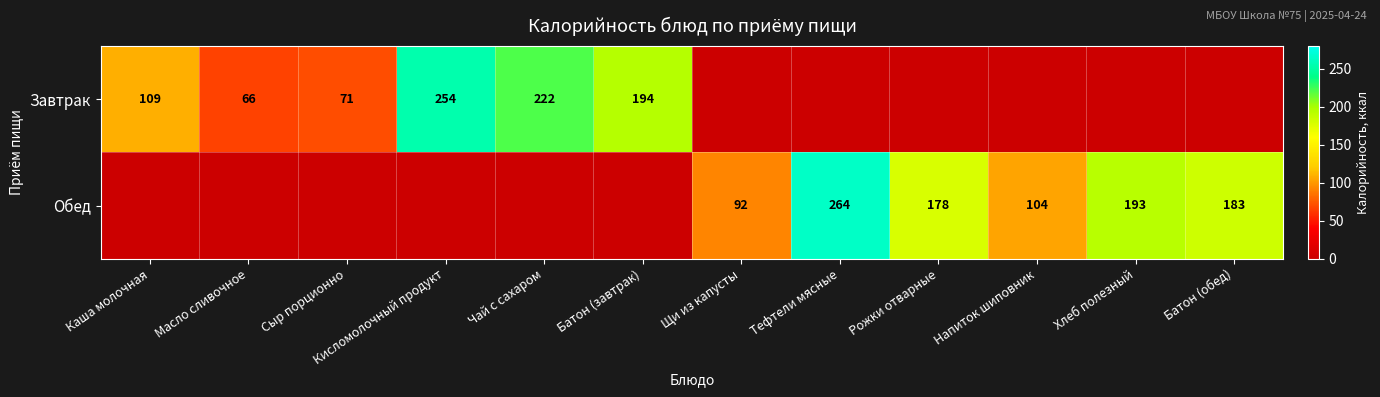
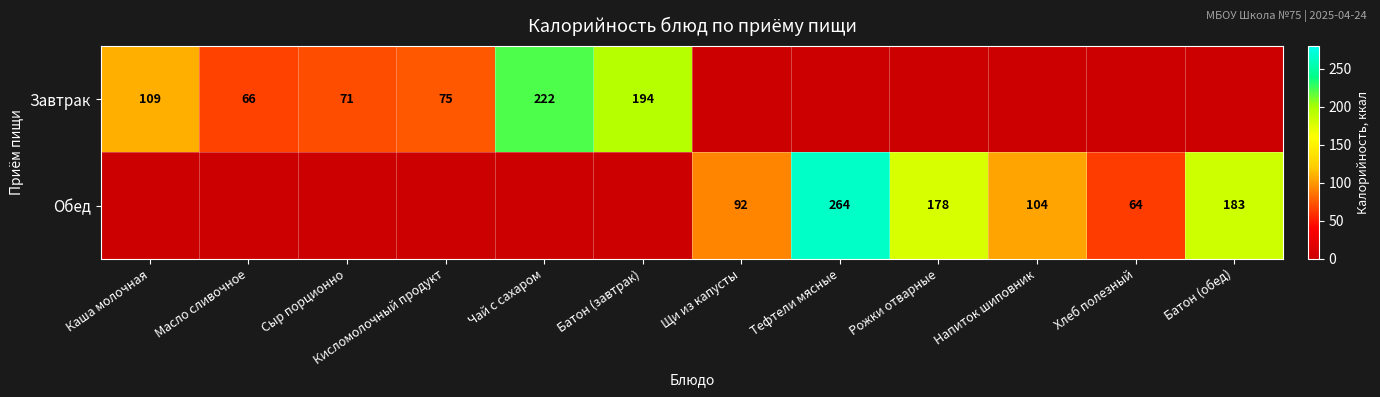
Завтрак, Кисломолочный продукт: 254 -> 75
Обед, Хлеб полезный: 193 -> 64
